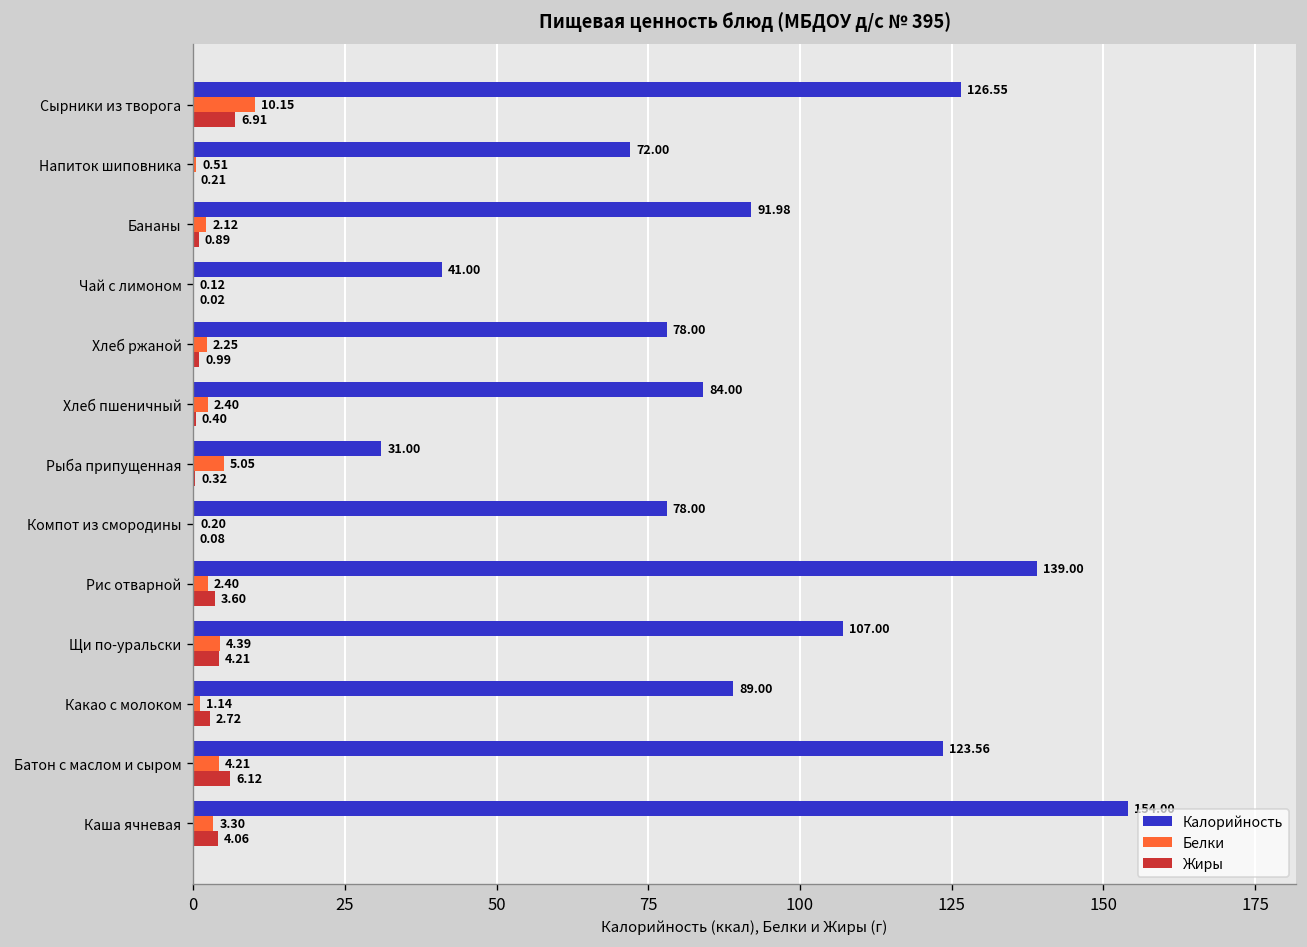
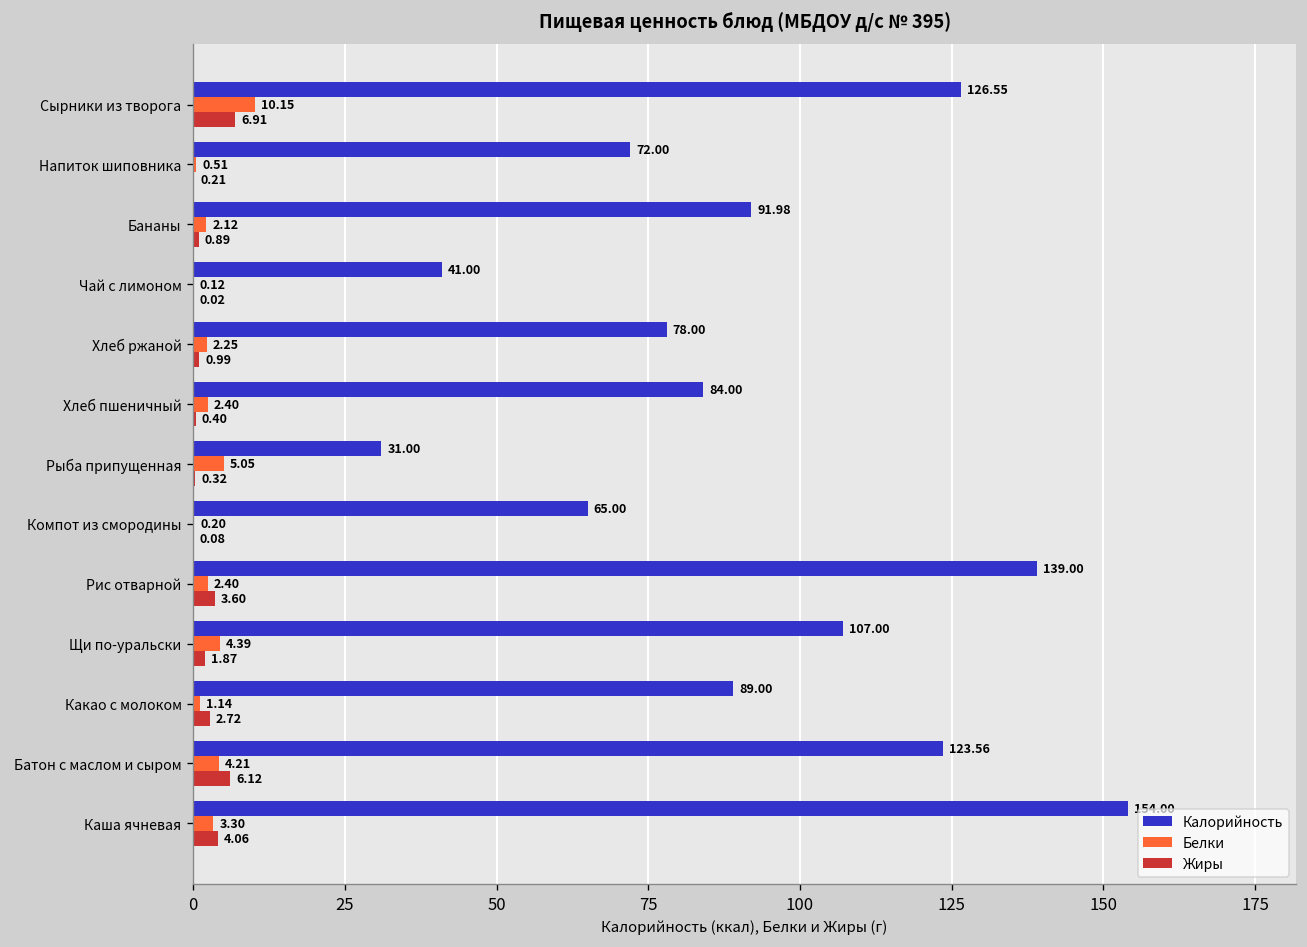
Калорийность, Компот из смородины: 78.00 -> 65.00
Жиры, Щи по-уральски: 4.21 -> 1.87
